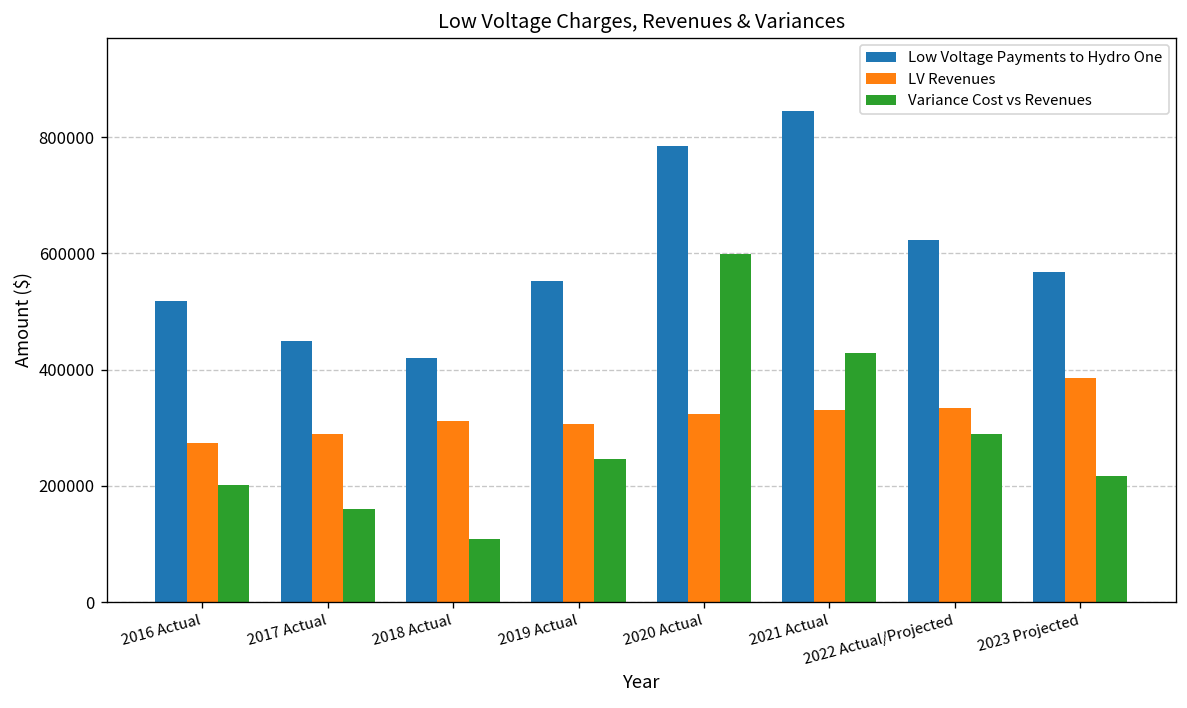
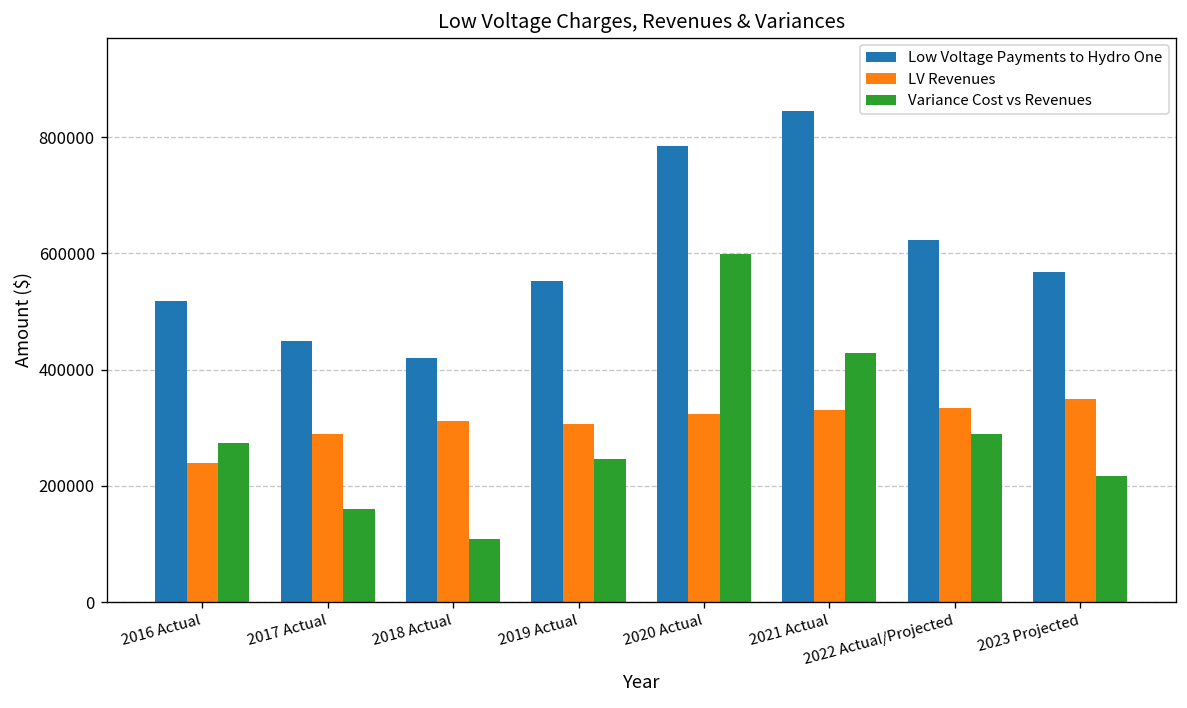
LV Revenues, 2016 Actual: 270000 -> 240000
Variance Cost vs Revenues, 2016 Actual: 200000 -> 270000
LV Revenues, 2023 Projected: 390000 -> 350000
